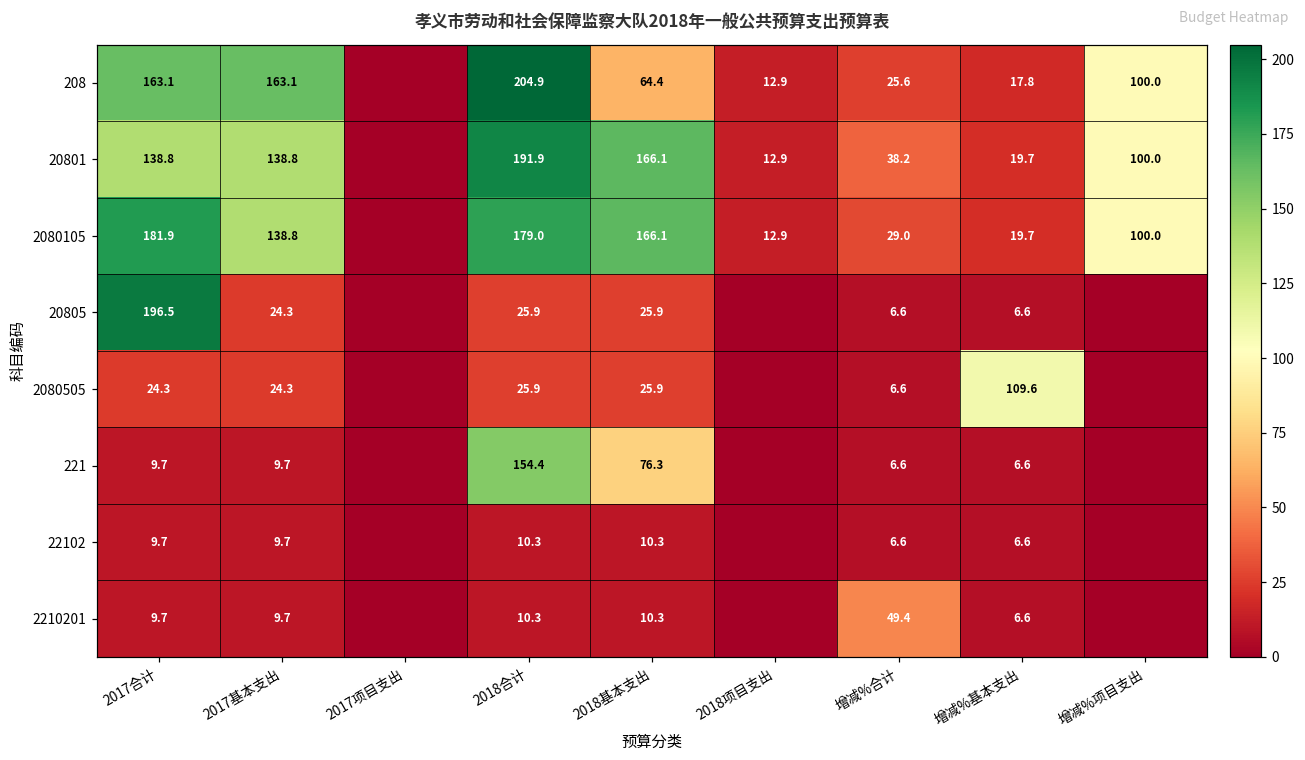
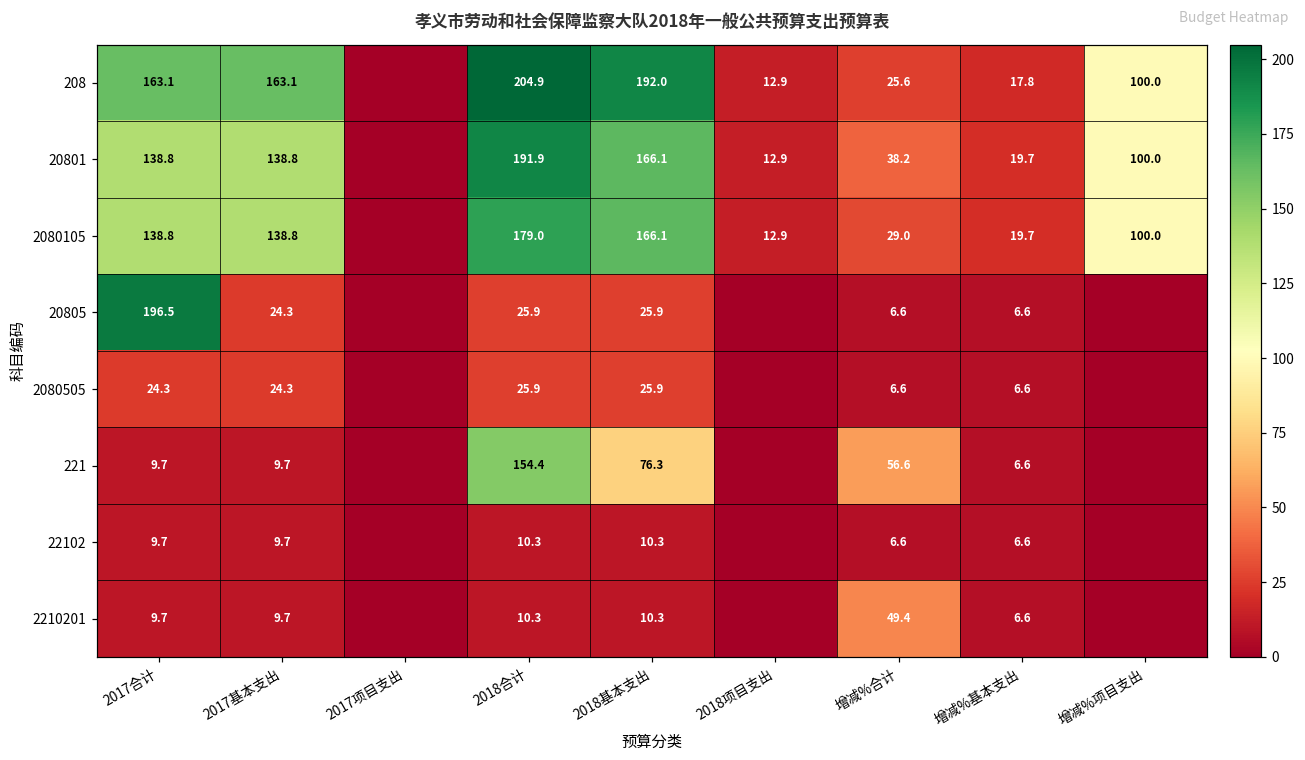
208, 2018基本支出: 64.4 -> 192.0
2080105, 2017合计: 181.9 -> 138.8
2080505, 增减%基本支出: 109.6 -> 6.6
221, 增减%合计: 6.6 -> 56.6
